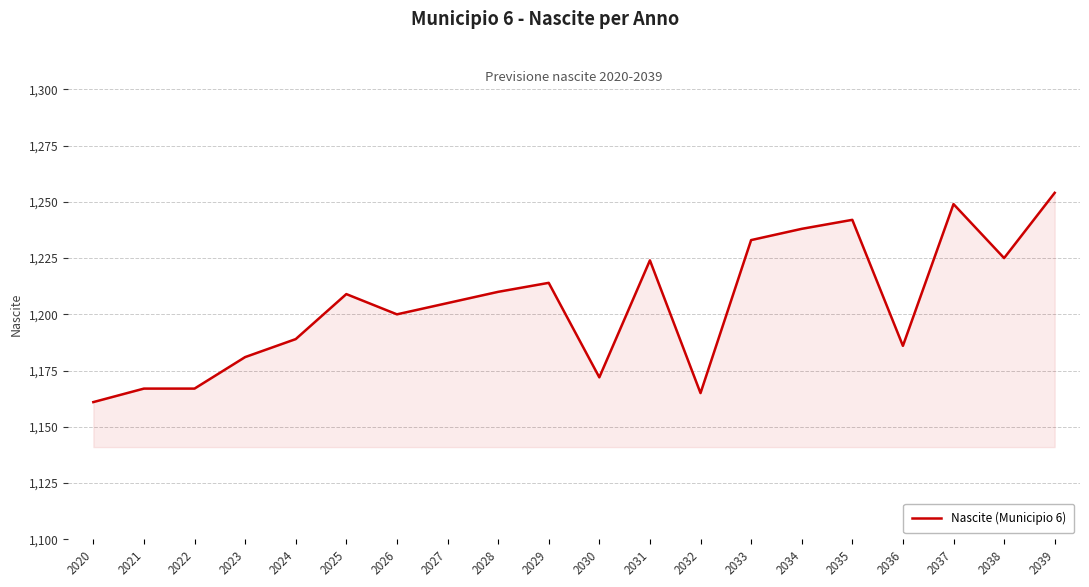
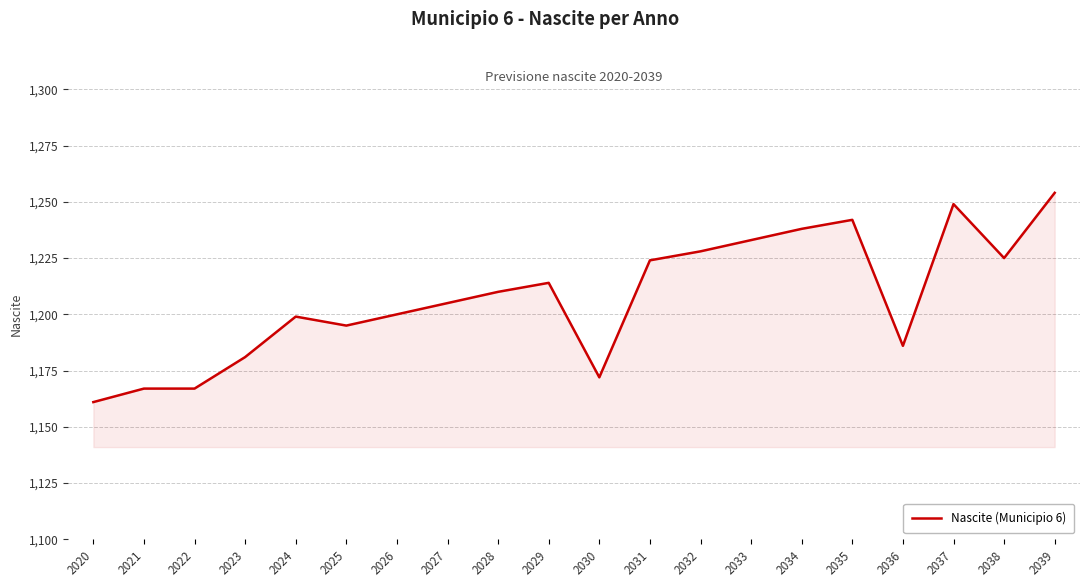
2024: 1,189 -> 1,199
2025: 1,209 -> 1,195
2032: 1,165 -> 1,228
